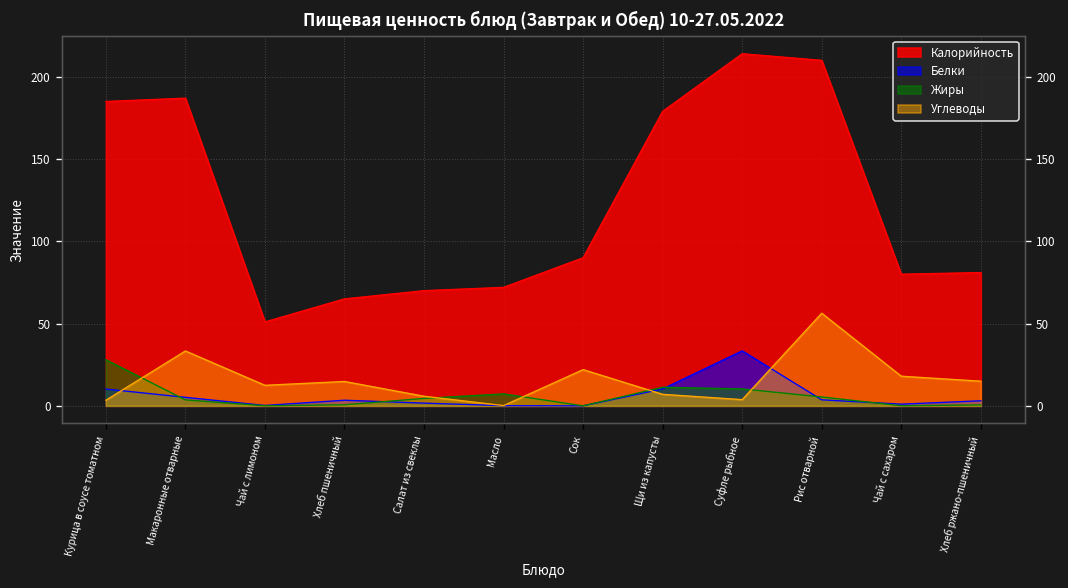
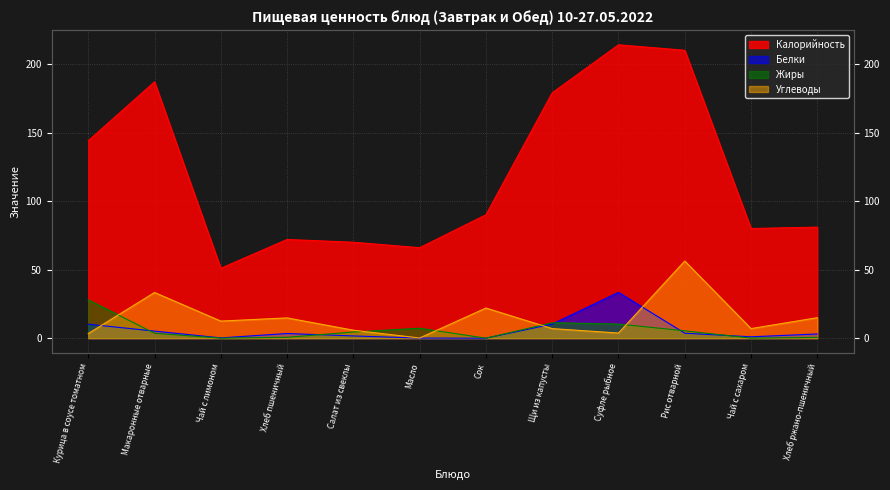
Калорийность, Курица в соусе томатном: 185 -> 144
Калорийность, Хлеб пшеничный: 65 -> 72
Калорийность, Масло: 72 -> 66
Углеводы, Чай с сахаром: 18 -> 7
